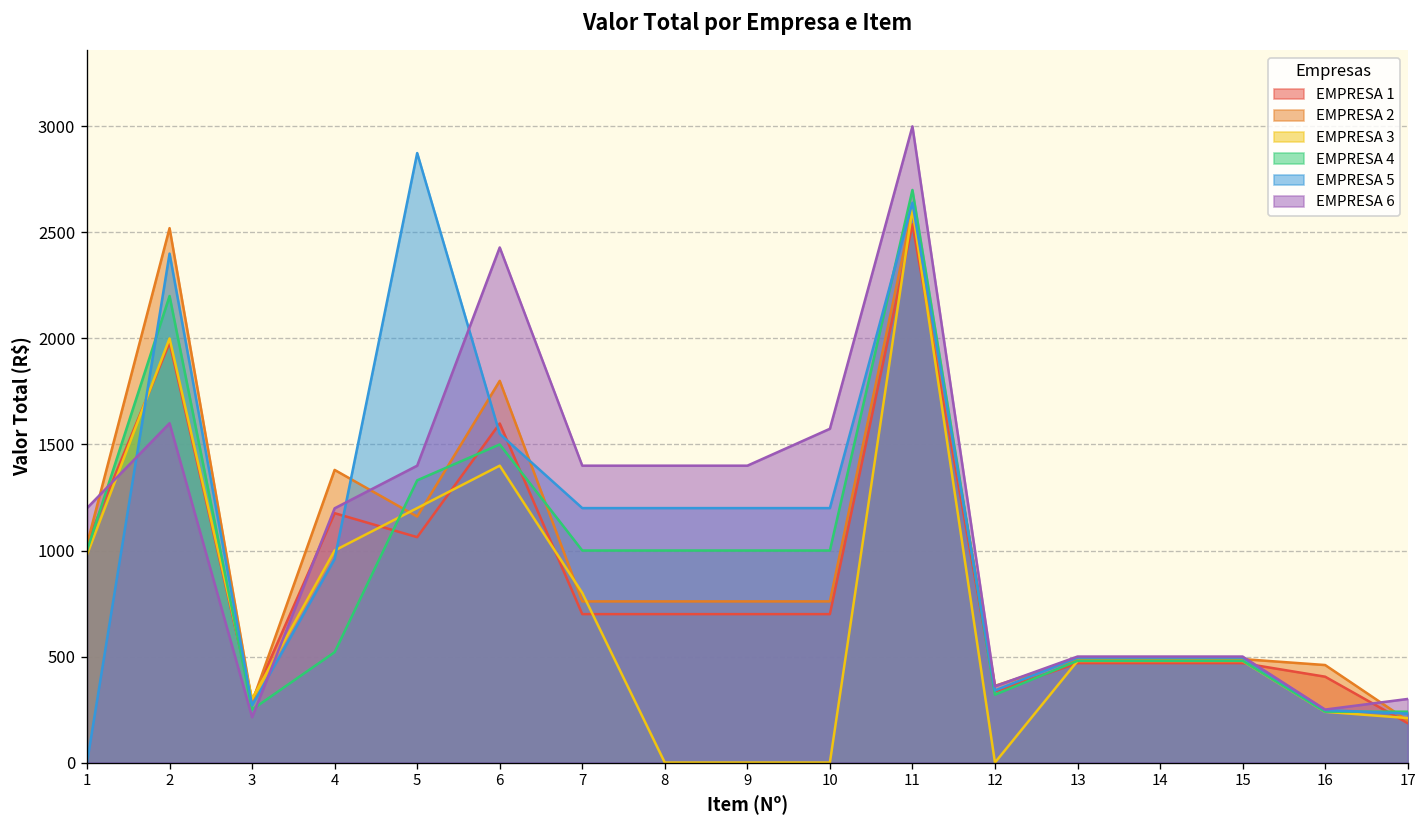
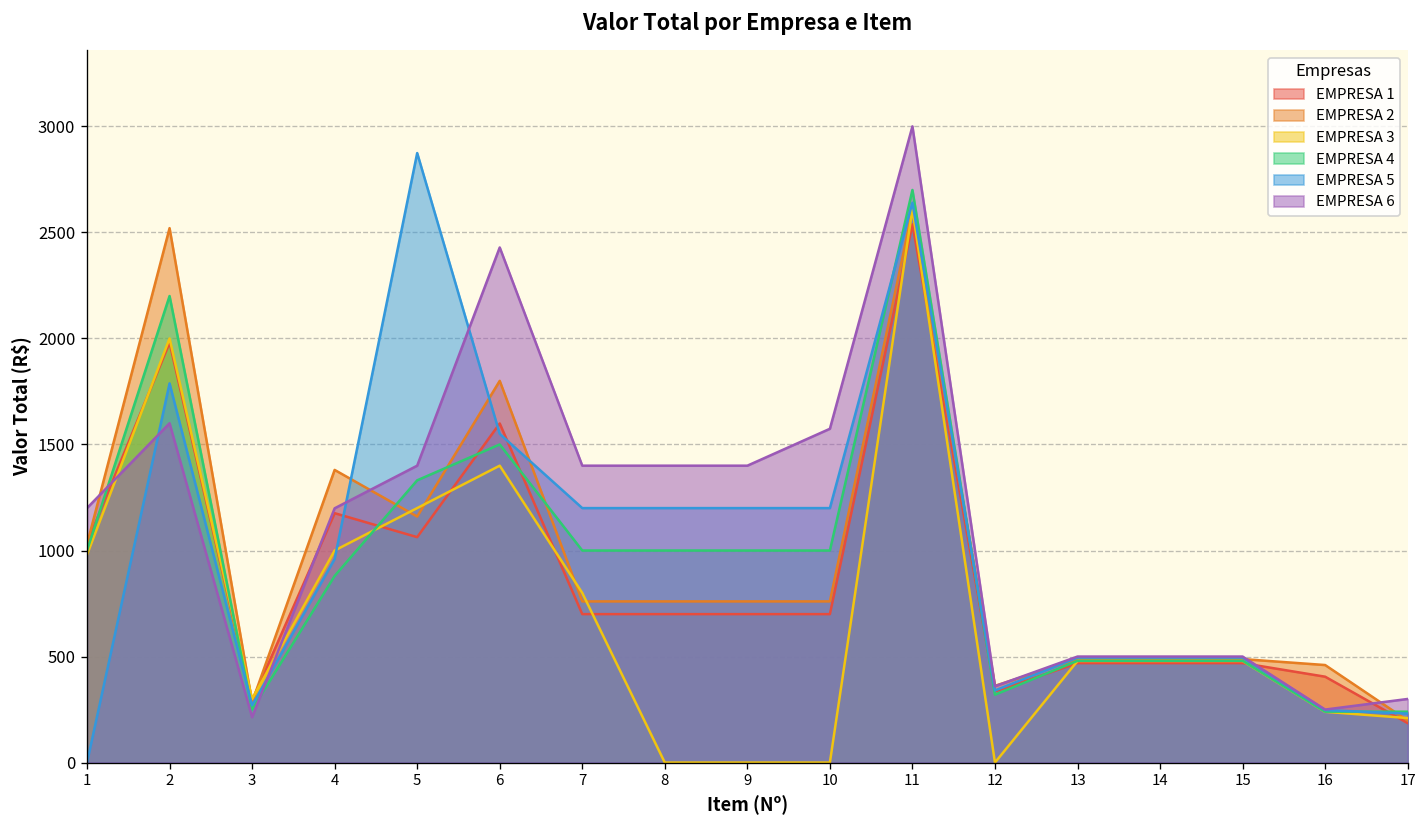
EMPRESA 5, 2: 2400 -> 1790
EMPRESA 4, 4: 520 -> 880
